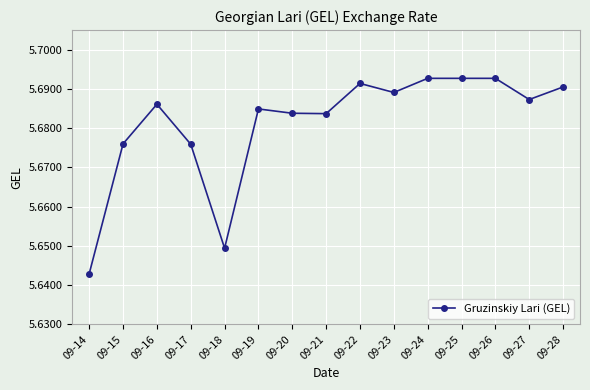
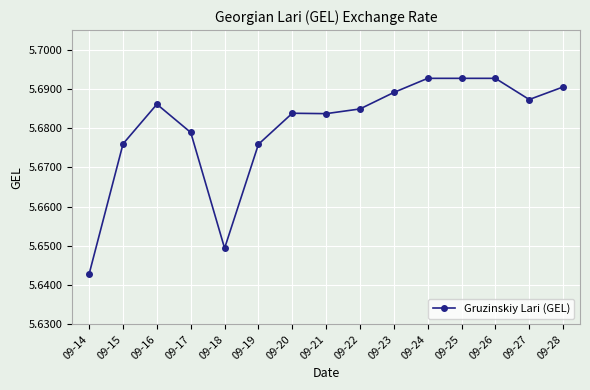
09-17: 5.676 -> 5.679
09-19: 5.685 -> 5.676
09-22: 5.691 -> 5.685
